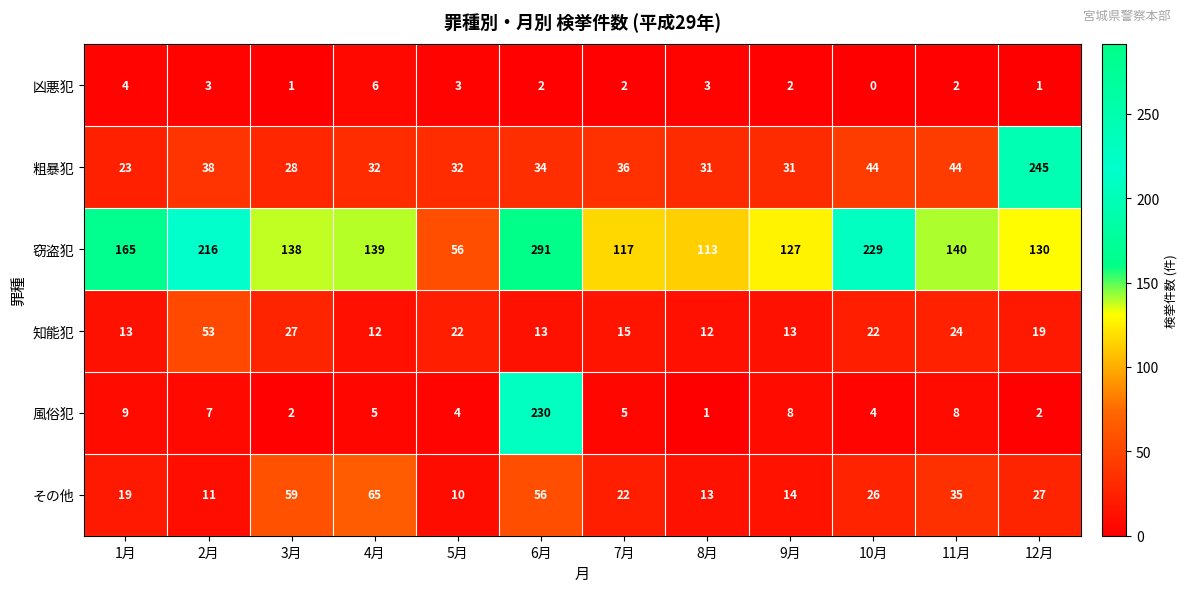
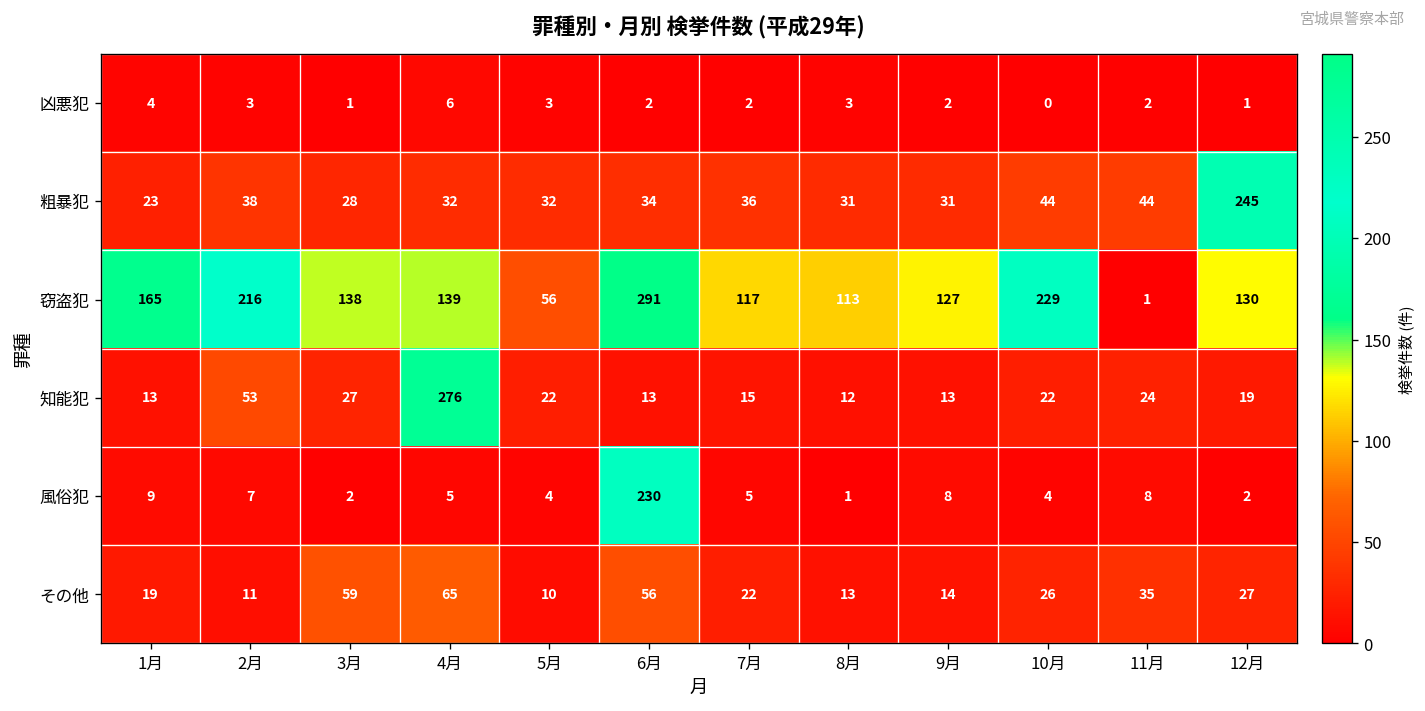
窃盗犯, 11月: 140 -> 1
知能犯, 4月: 12 -> 276
